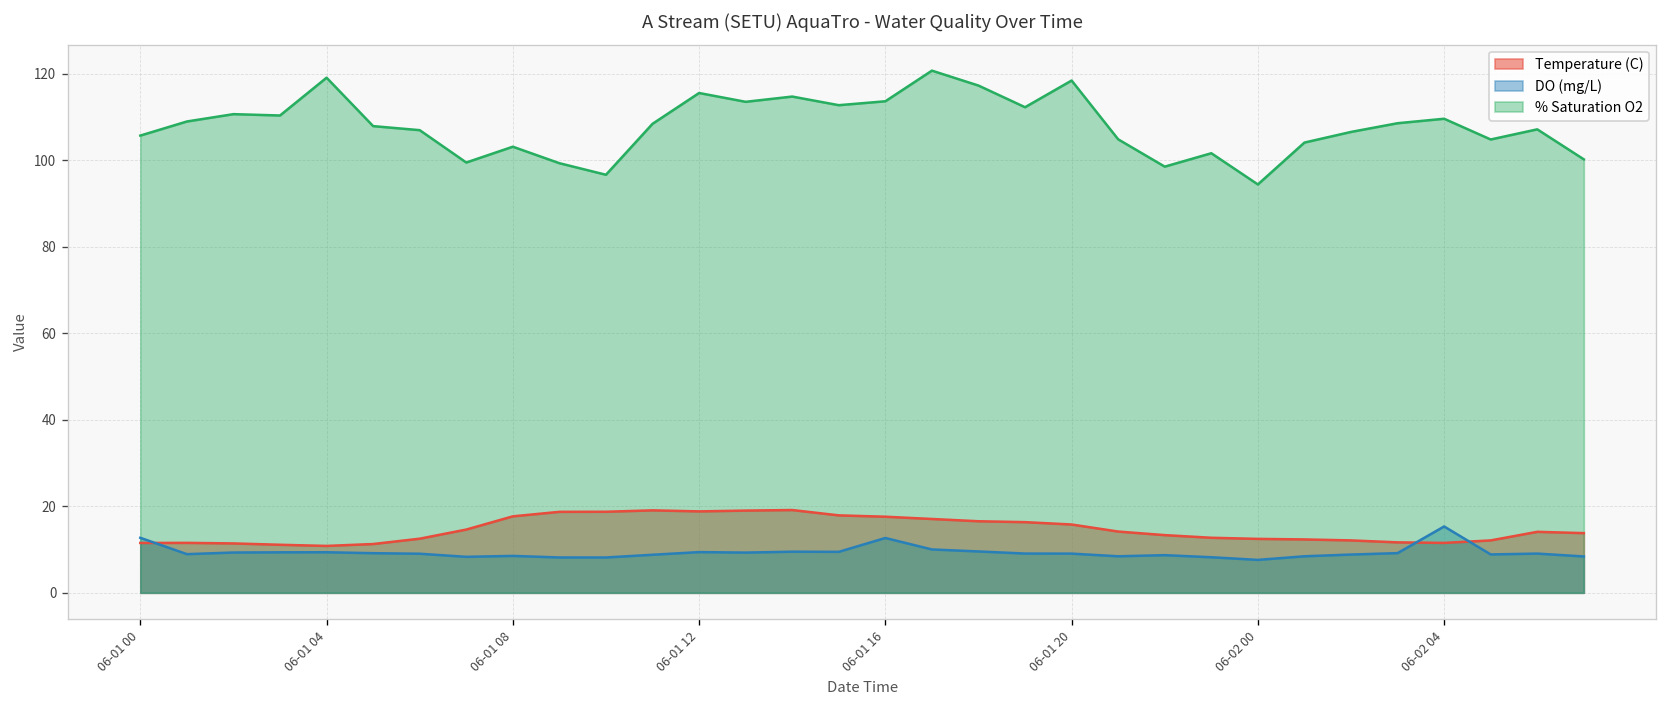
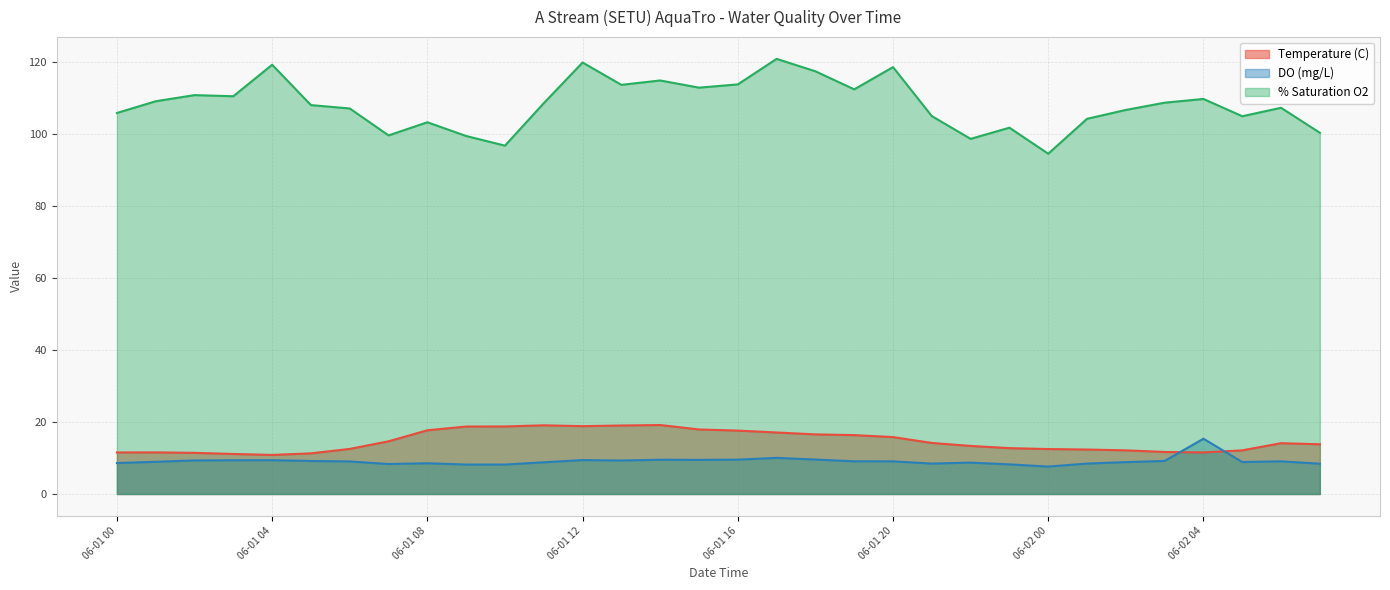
DO (mg/L), 06-01 00: 13 -> 9
% Saturation O2, 06-01 12: 116 -> 120
DO (mg/L), 06-01 16: 13 -> 10
